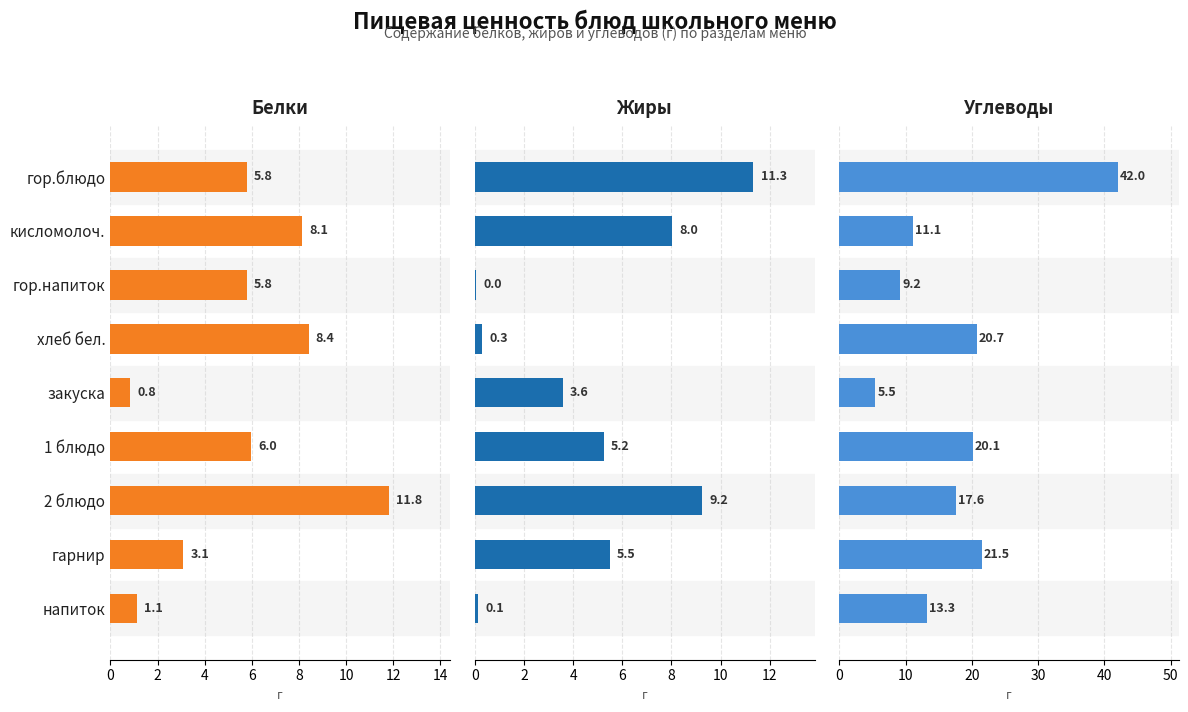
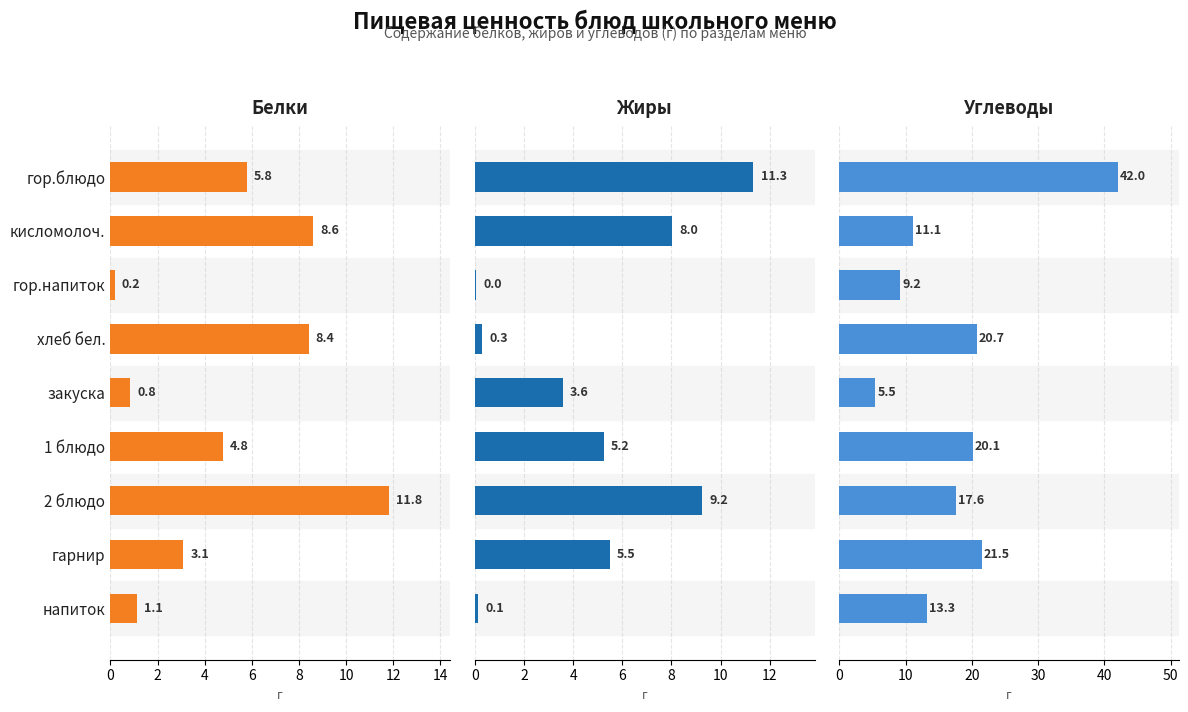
Белки, кисломолоч.: 8.1 -> 8.6
Белки, гор.напиток: 5.8 -> 0.2
Белки, 1 блюдо: 6.0 -> 4.8
